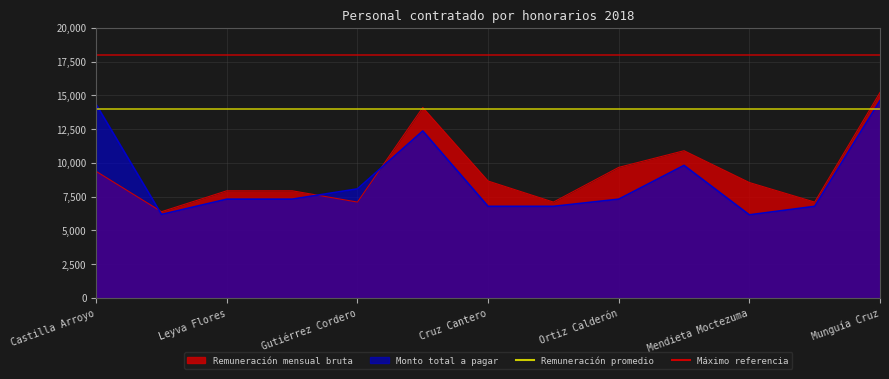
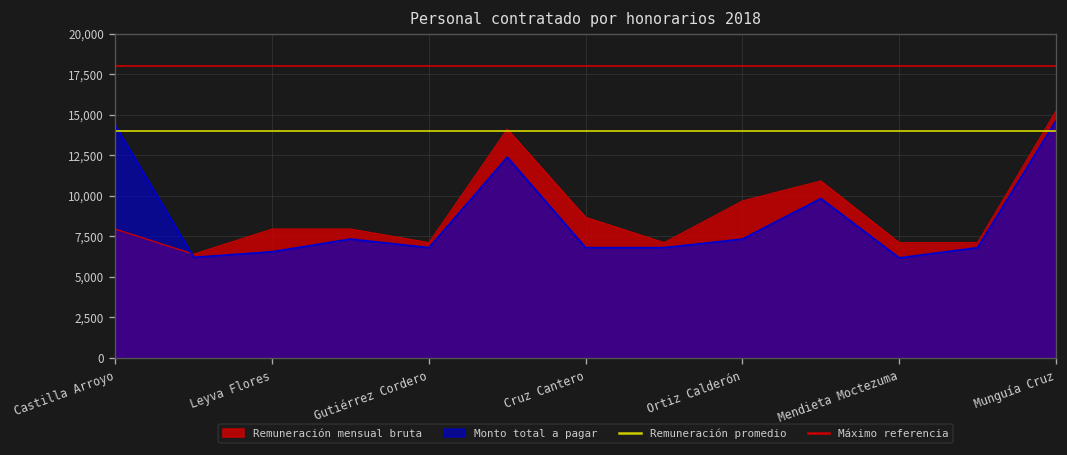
Remuneración mensual bruta, Castilla Arroyo: 9,400 -> 7,900
Monto total a pagar, Leyva Flores: 7,300 -> 6,500
Monto total a pagar, Gutiérrez Cordero: 8,100 -> 6,800
Remuneración mensual bruta, Mendieta Moctezuma: 8,600 -> 7,100
